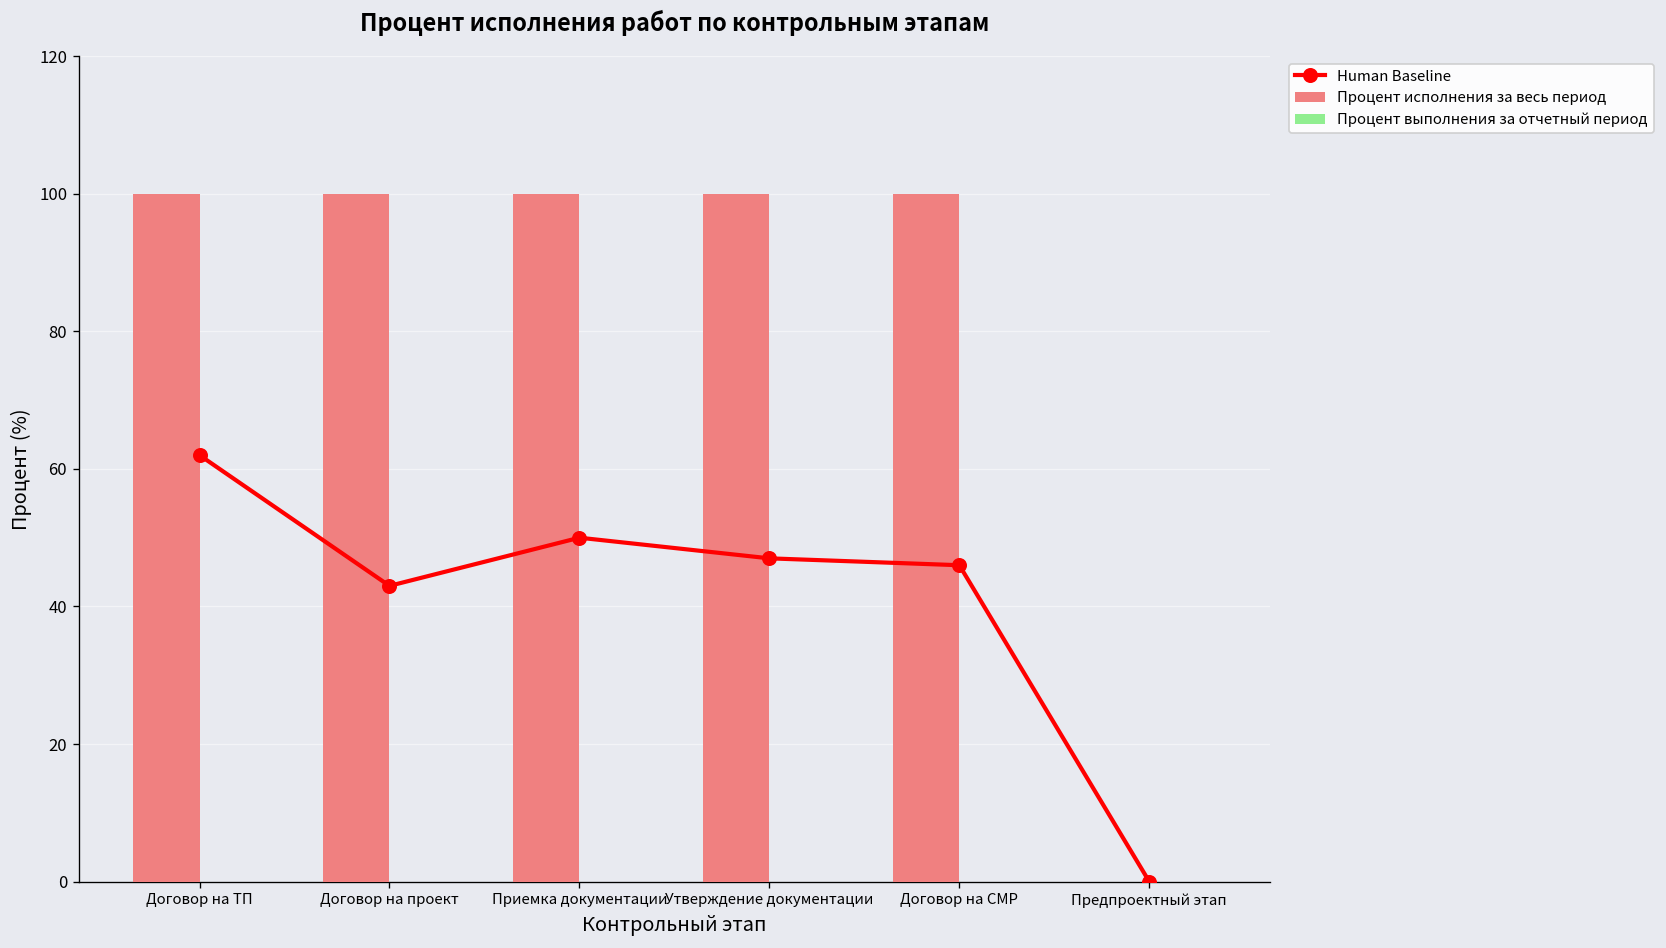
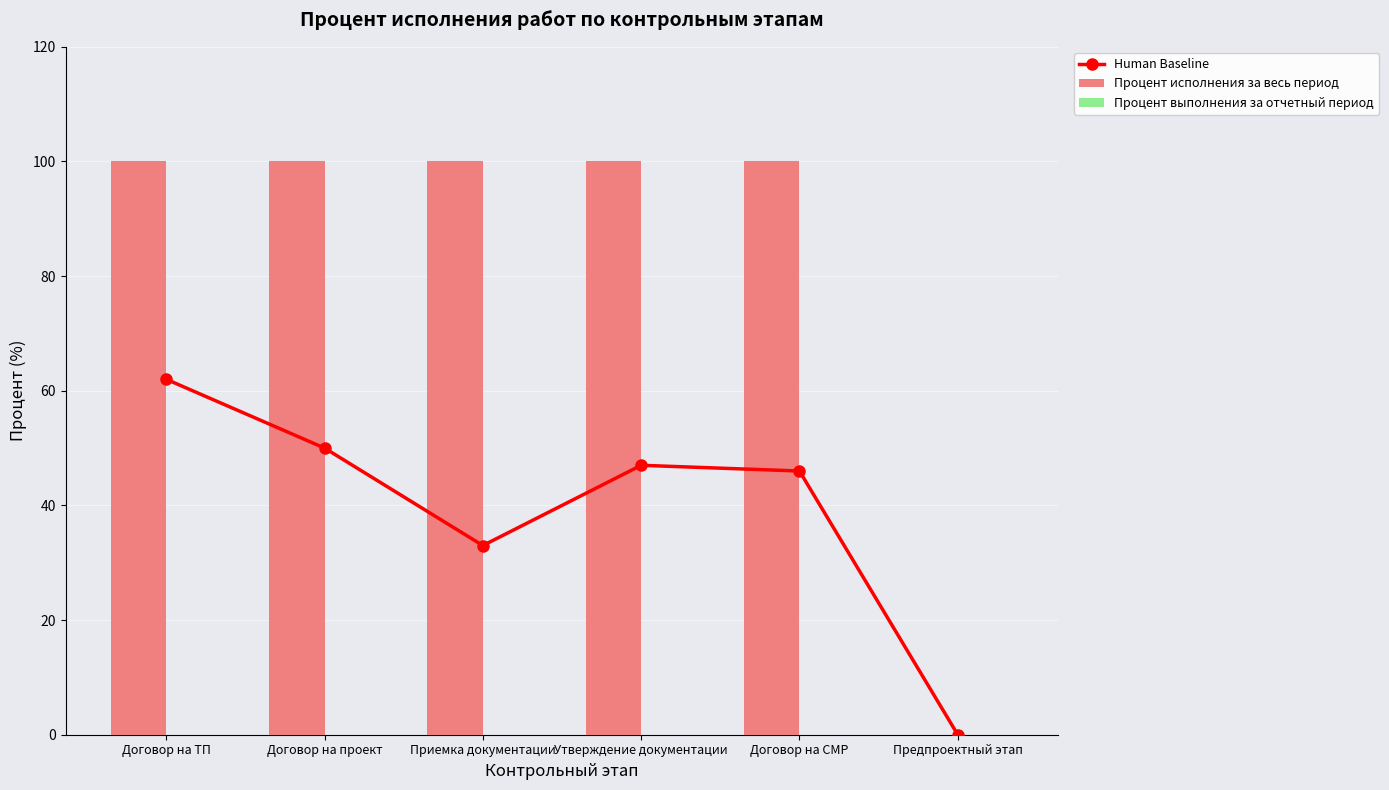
Human Baseline, Договор на проект: 43 -> 50
Human Baseline, Приемка документации: 50 -> 33
